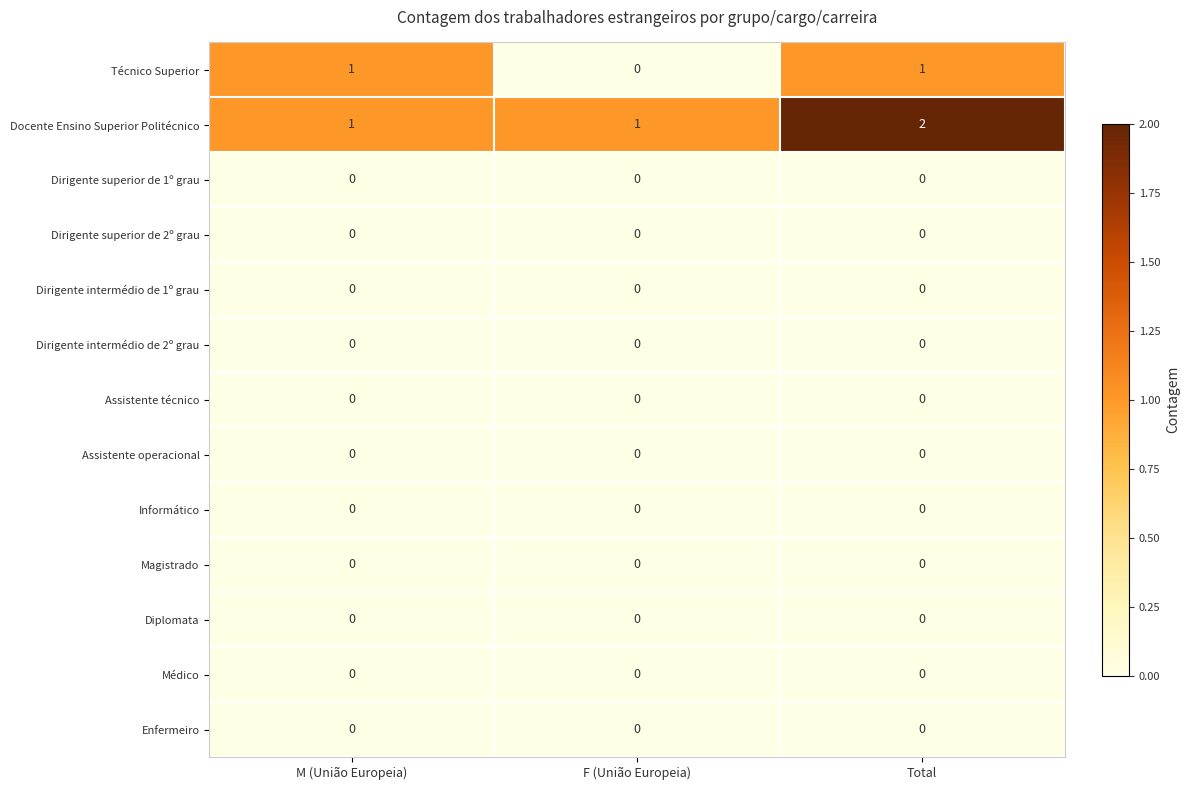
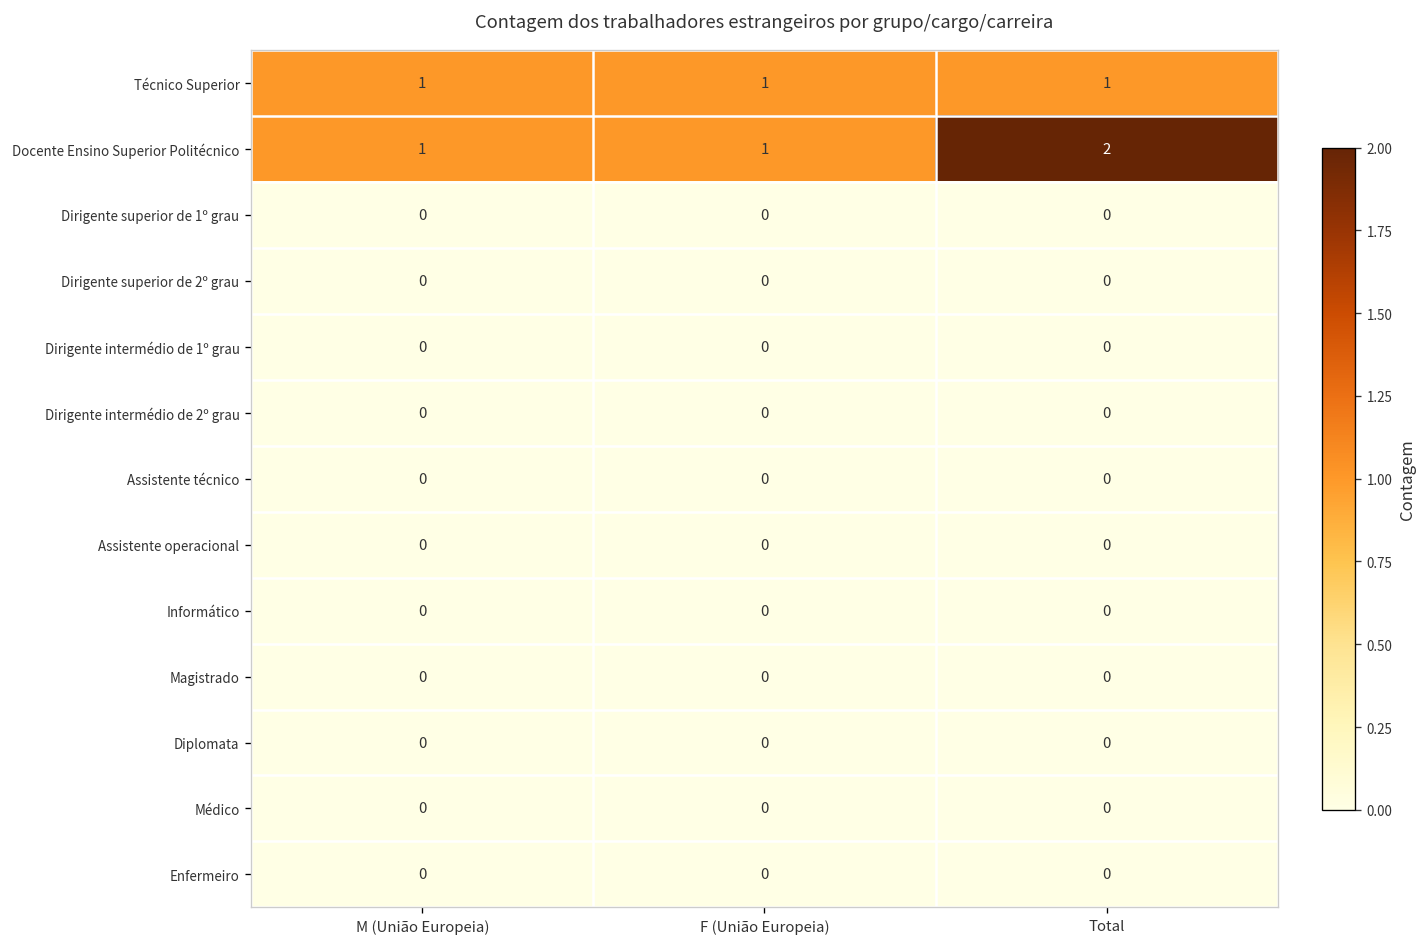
Técnico Superior, F (União Europeia): 0 -> 1
